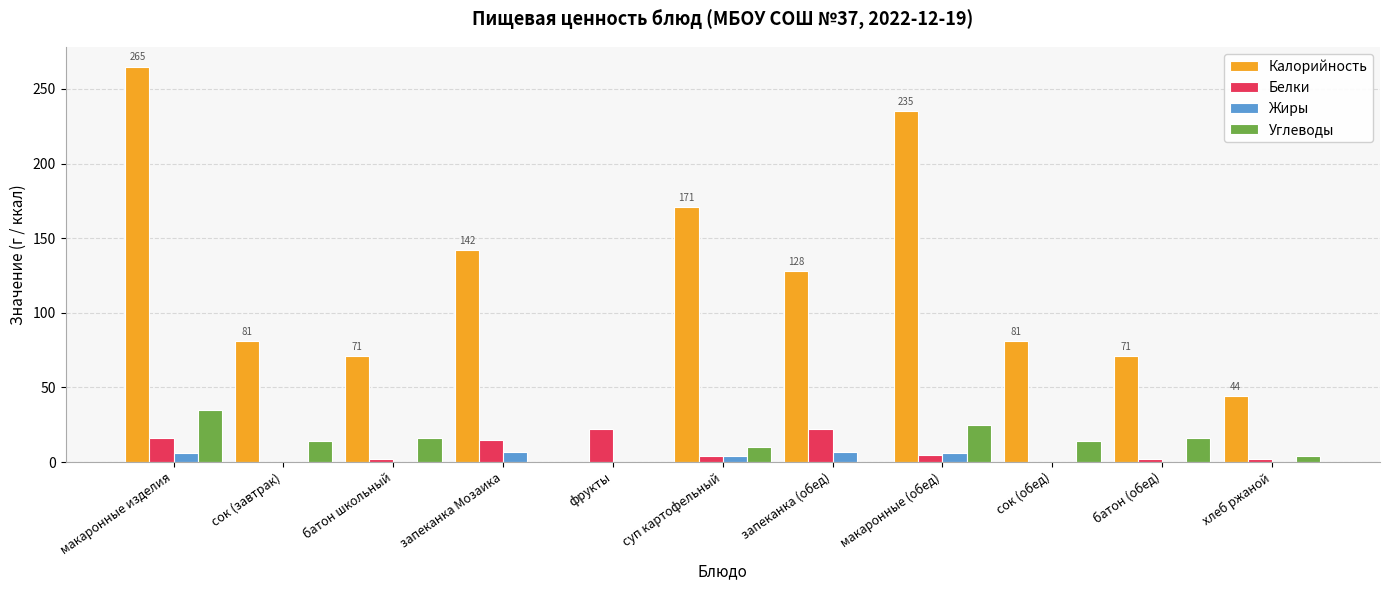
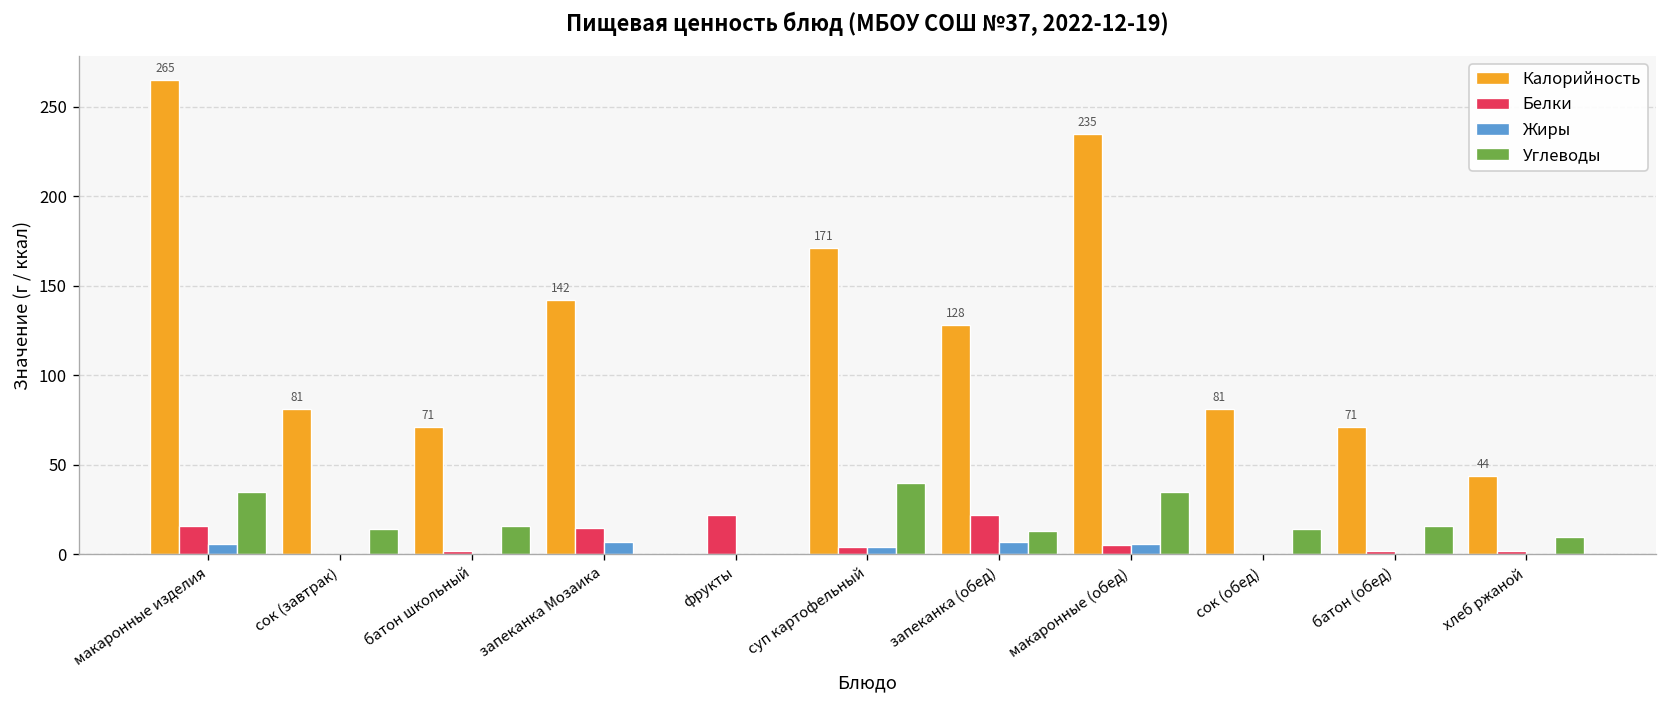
Углеводы, суп картофельный: 10 -> 40
Углеводы, запеканка (обед): 0 -> 13
Углеводы, макаронные (обед): 25 -> 35
Углеводы, хлеб ржаной: 4 -> 10
